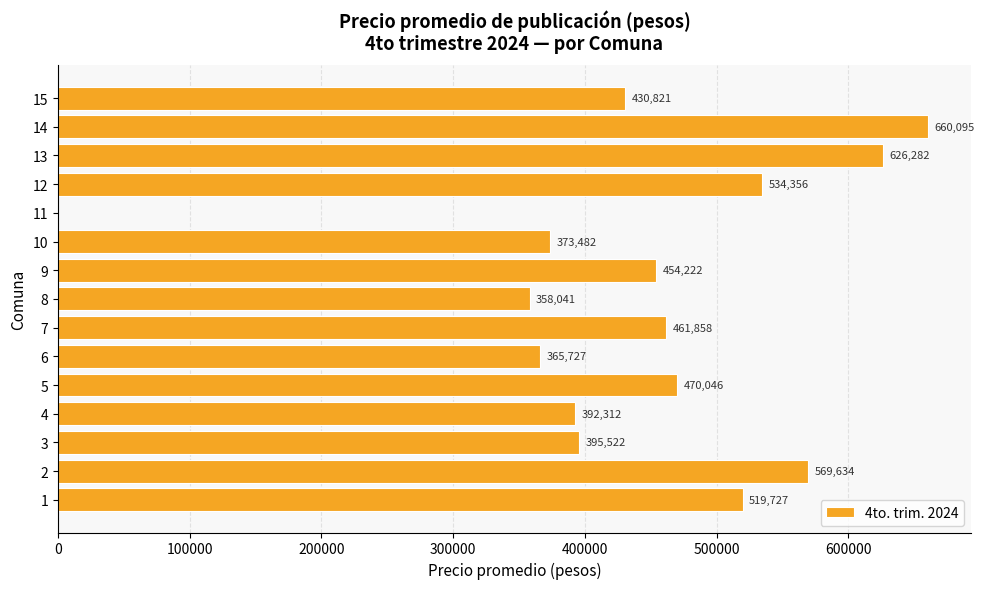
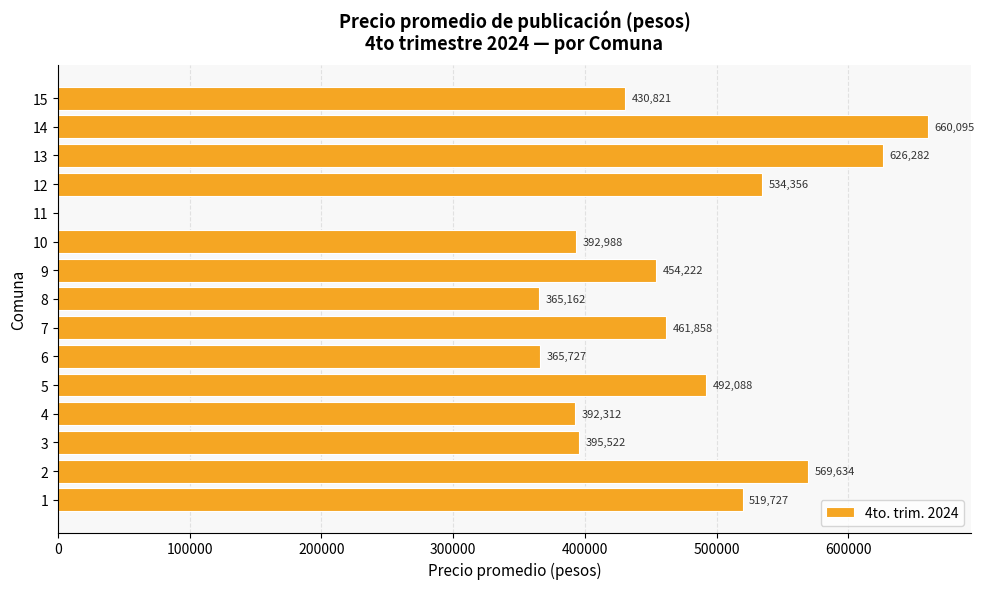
10: 373,482 -> 392,988
8: 358,041 -> 365,162
5: 470,046 -> 492,088
